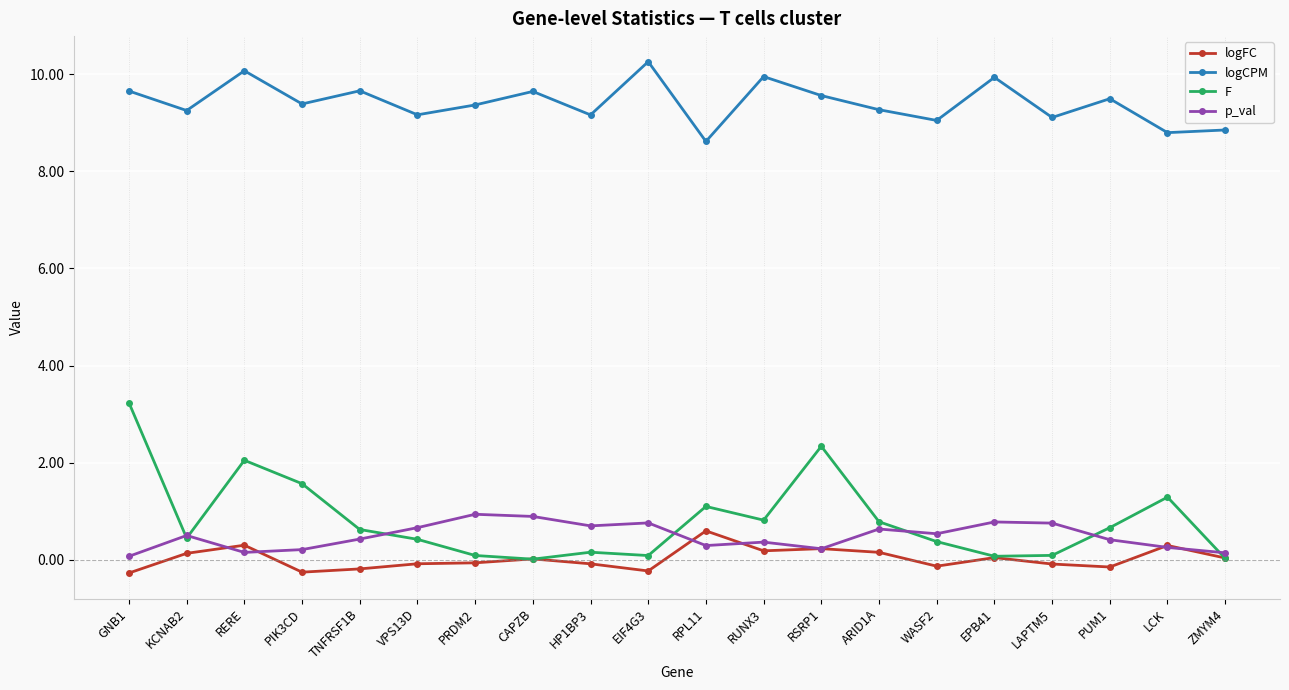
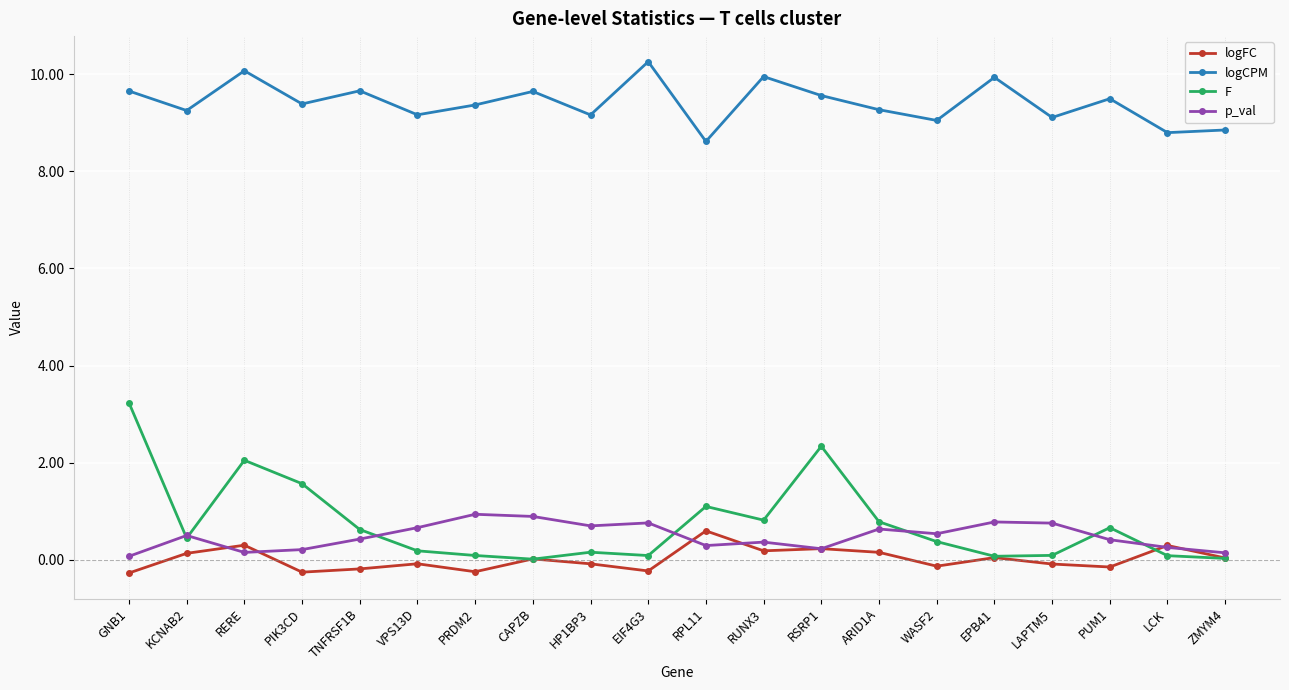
F, VPS13D: 0.4 -> 0.2
logFC, PRDM2: -0.1 -> -0.2
F, LCK: 1.3 -> 0.1
